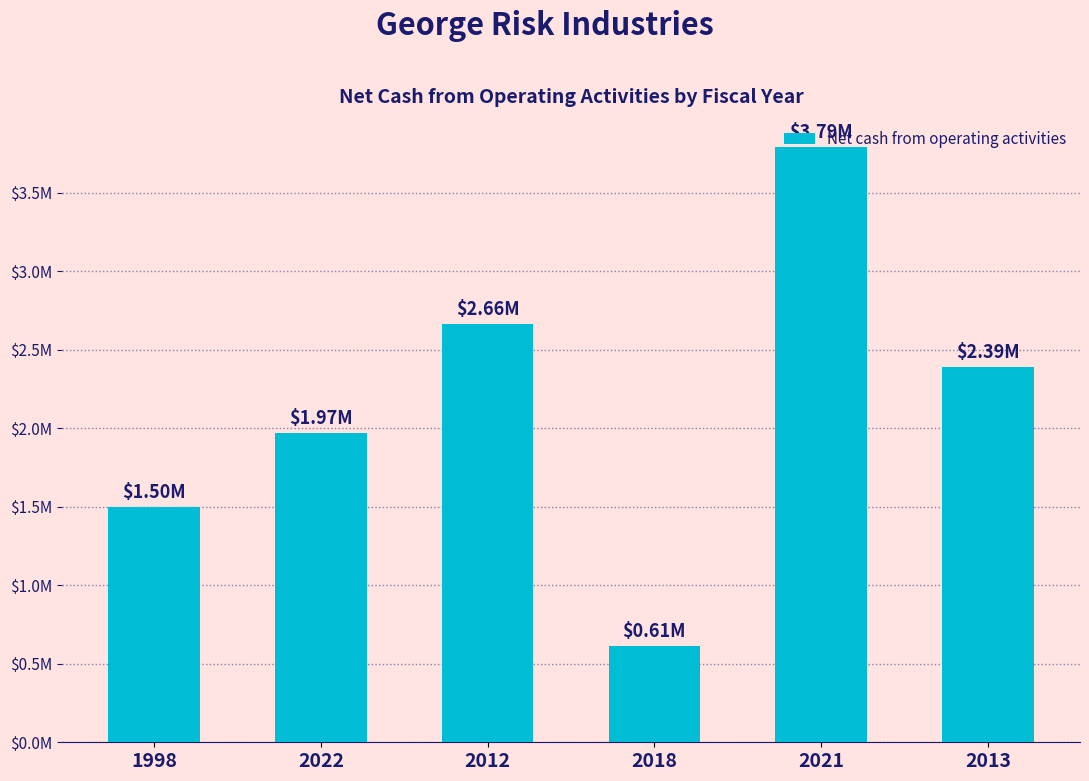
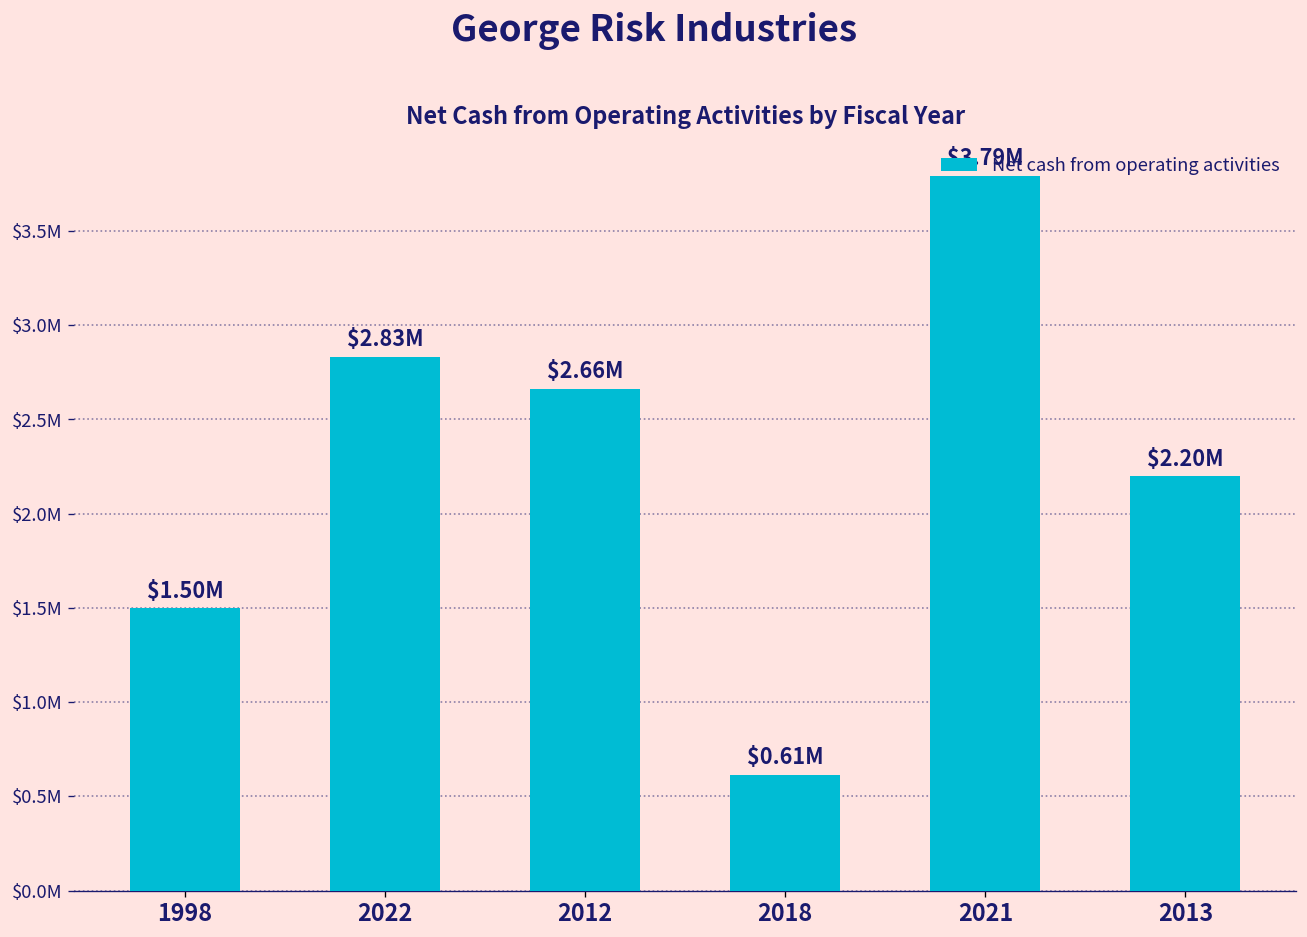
2022: $1.97M -> $2.83M
2013: $2.39M -> $2.20M
